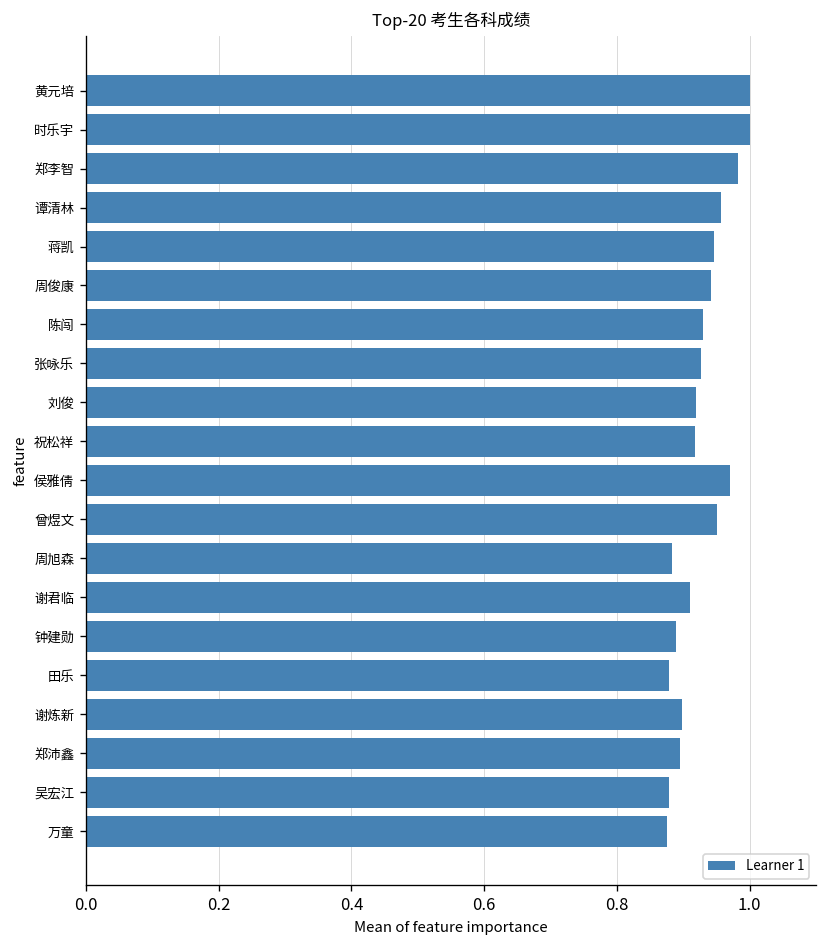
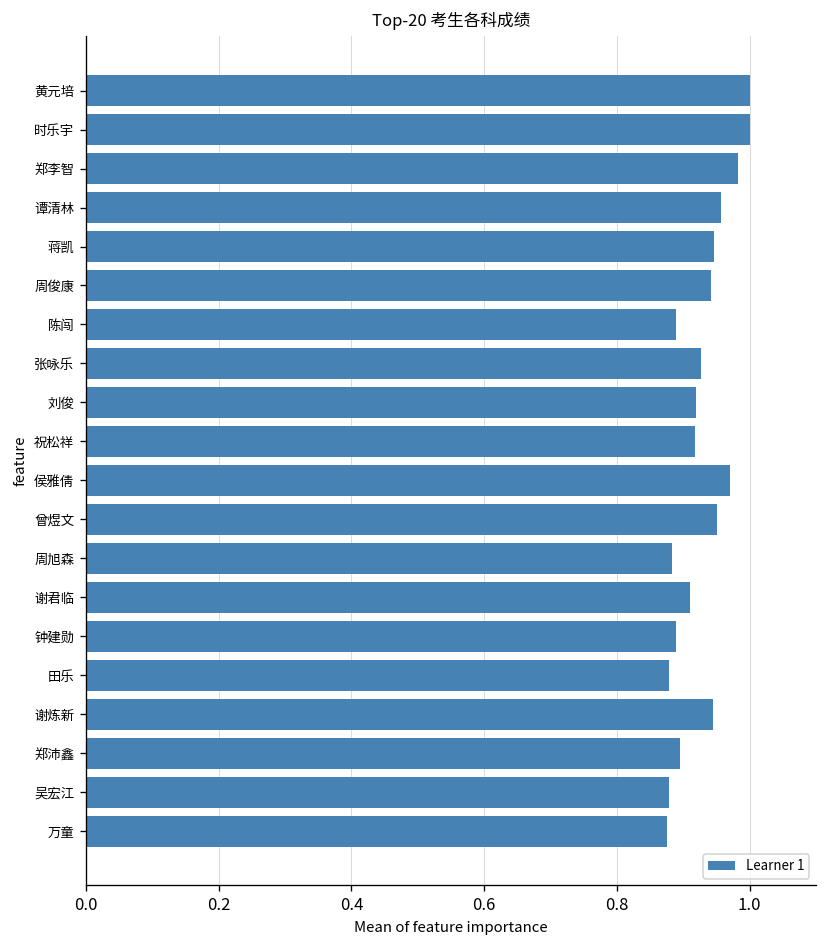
陈闯: 0.93 -> 0.89
谢炼新: 0.90 -> 0.94
